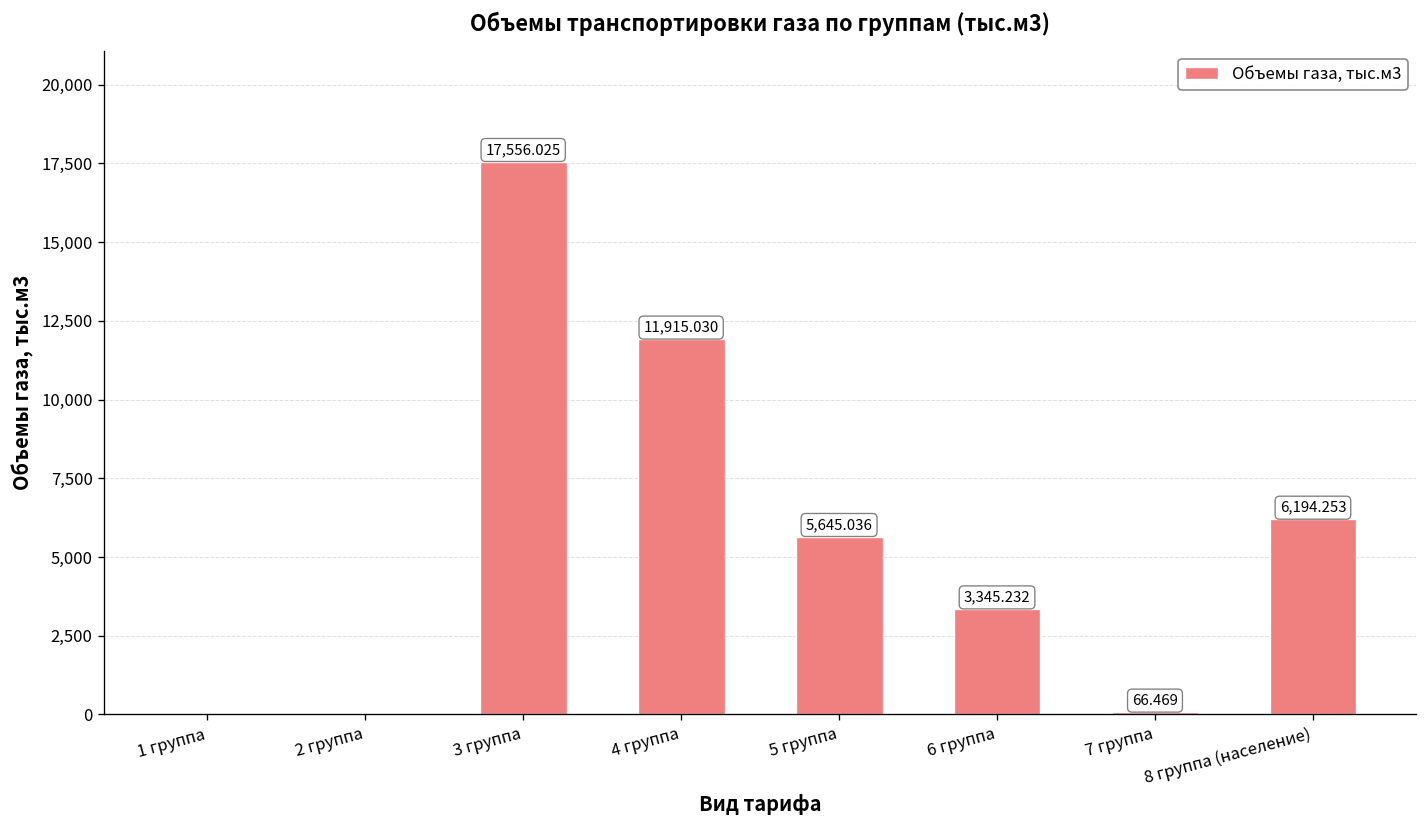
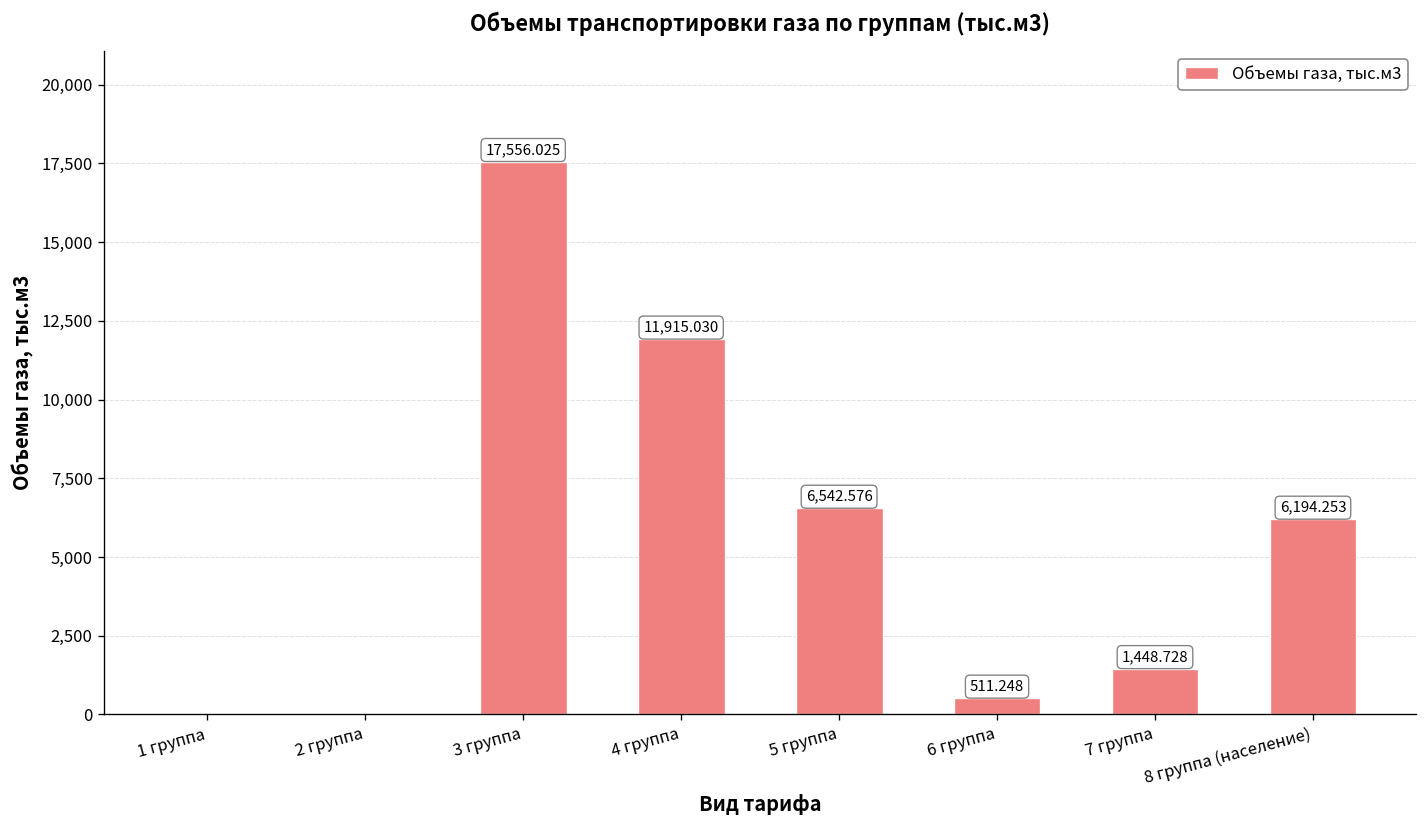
5 группа: 5,645.036 -> 6,542.576
6 группа: 3,345.232 -> 511.248
7 группа: 66.469 -> 1,448.728
